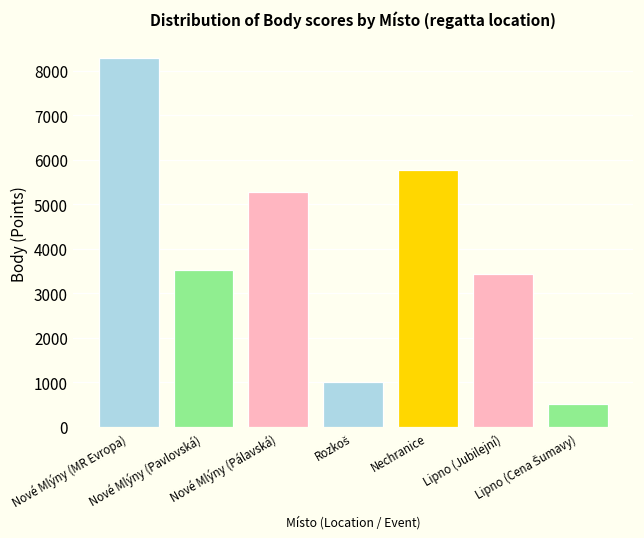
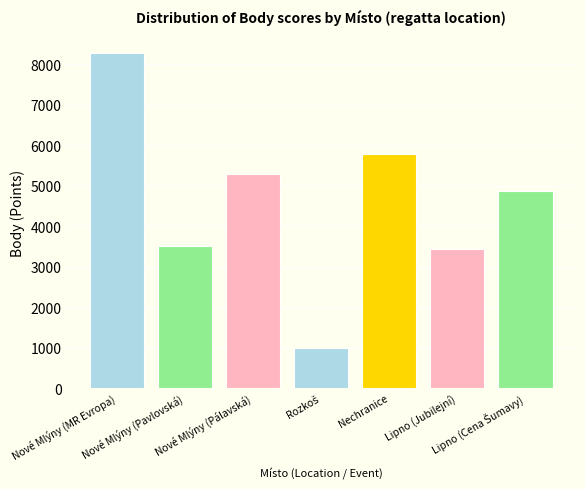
Lipno (Cena Šumavy): 500 -> 4900
